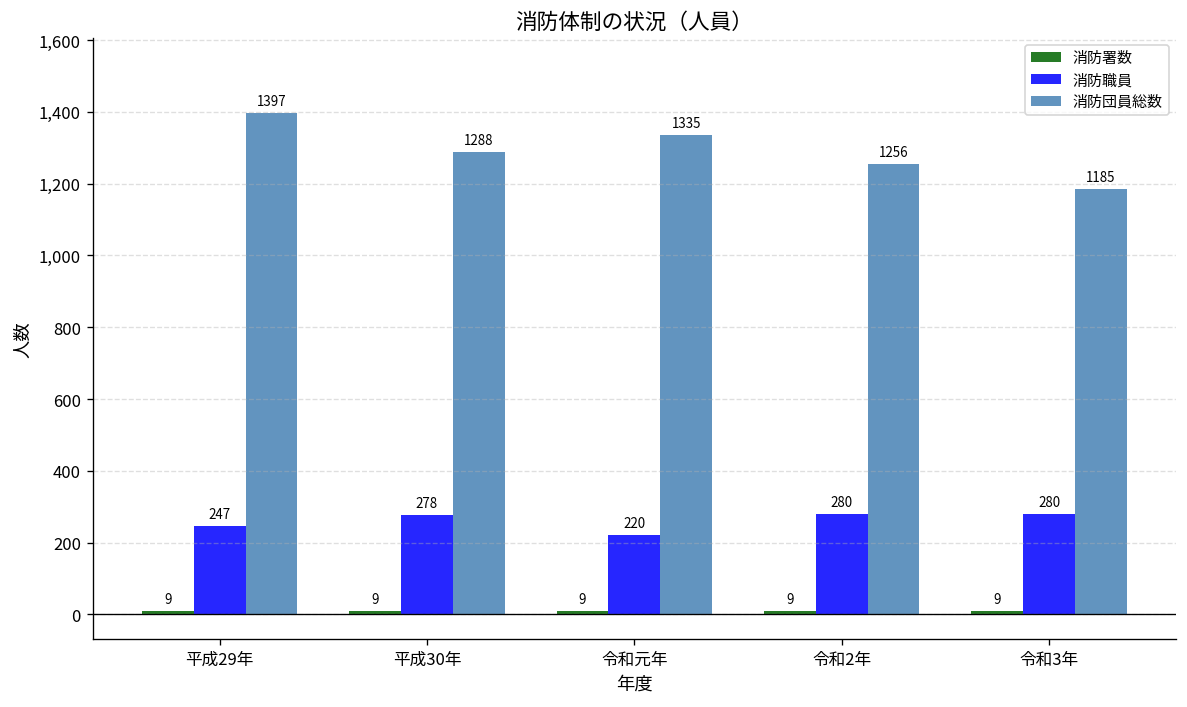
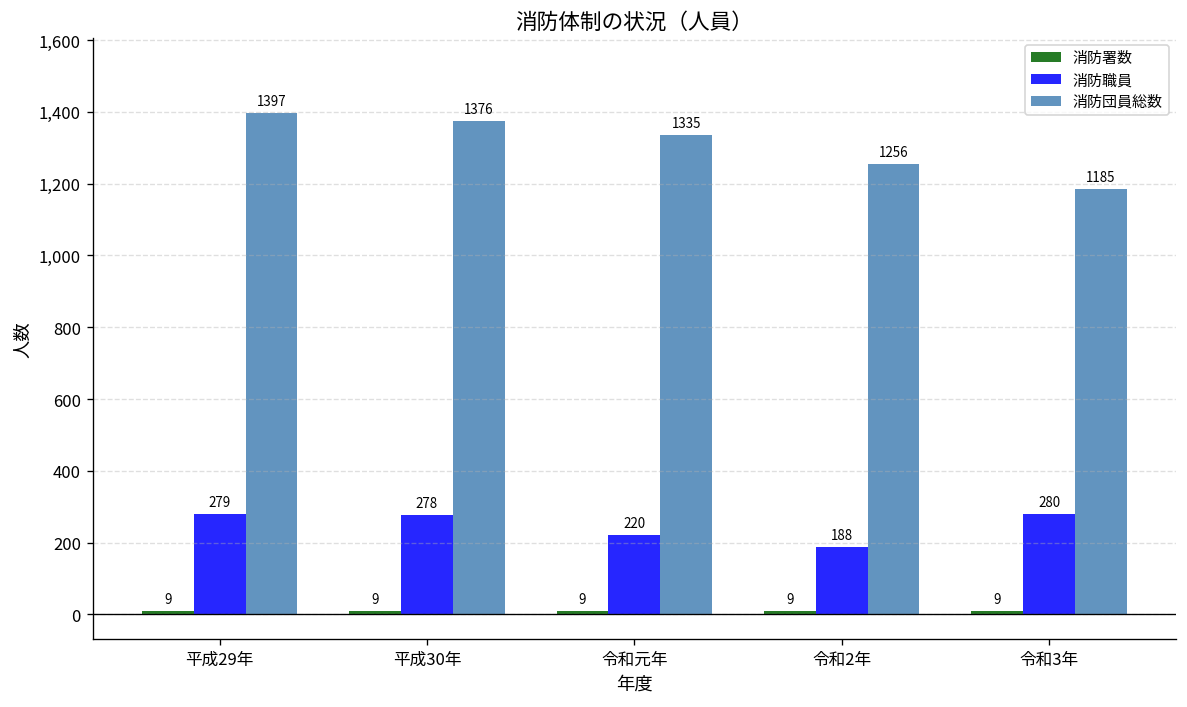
消防職員, 平成29年: 247 -> 279
消防団員総数, 平成30年: 1288 -> 1376
消防職員, 令和2年: 280 -> 188
